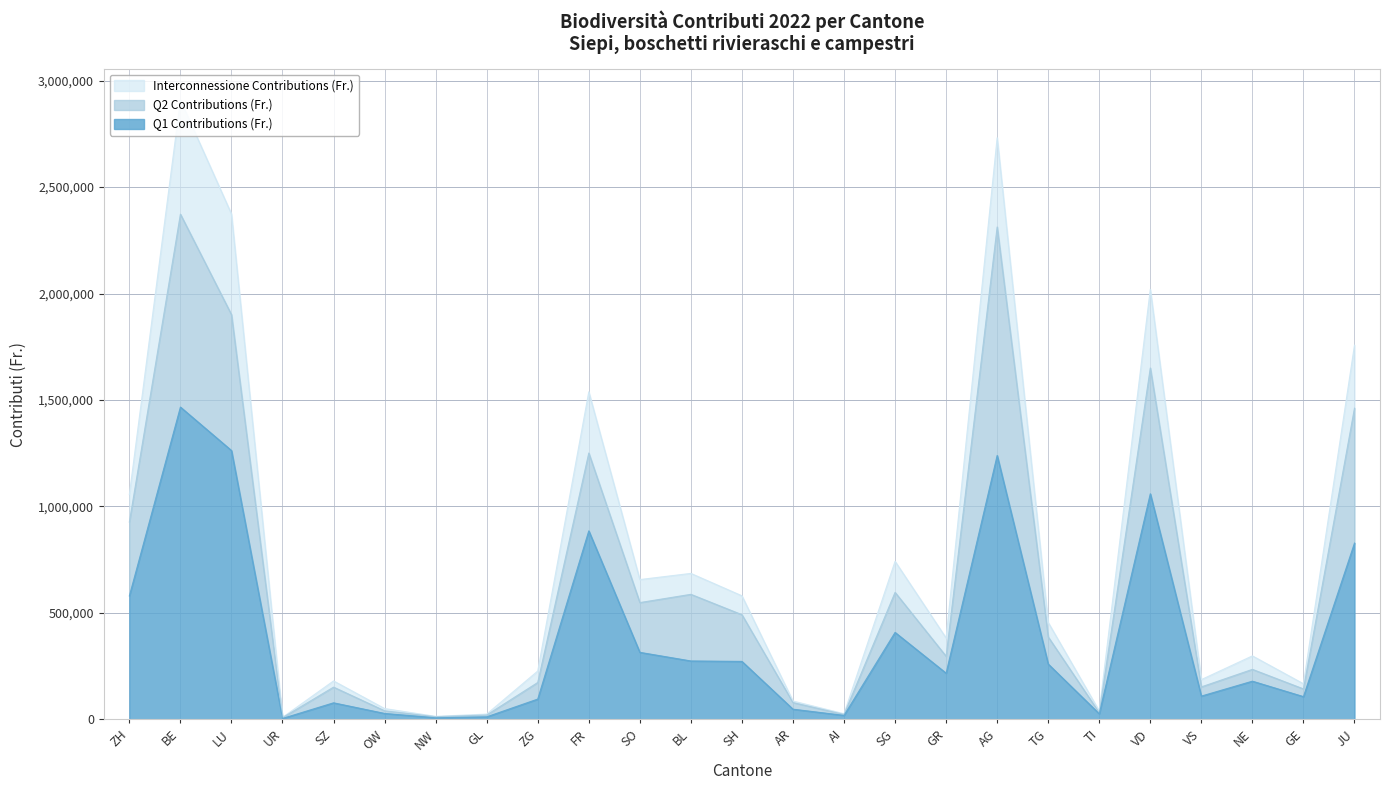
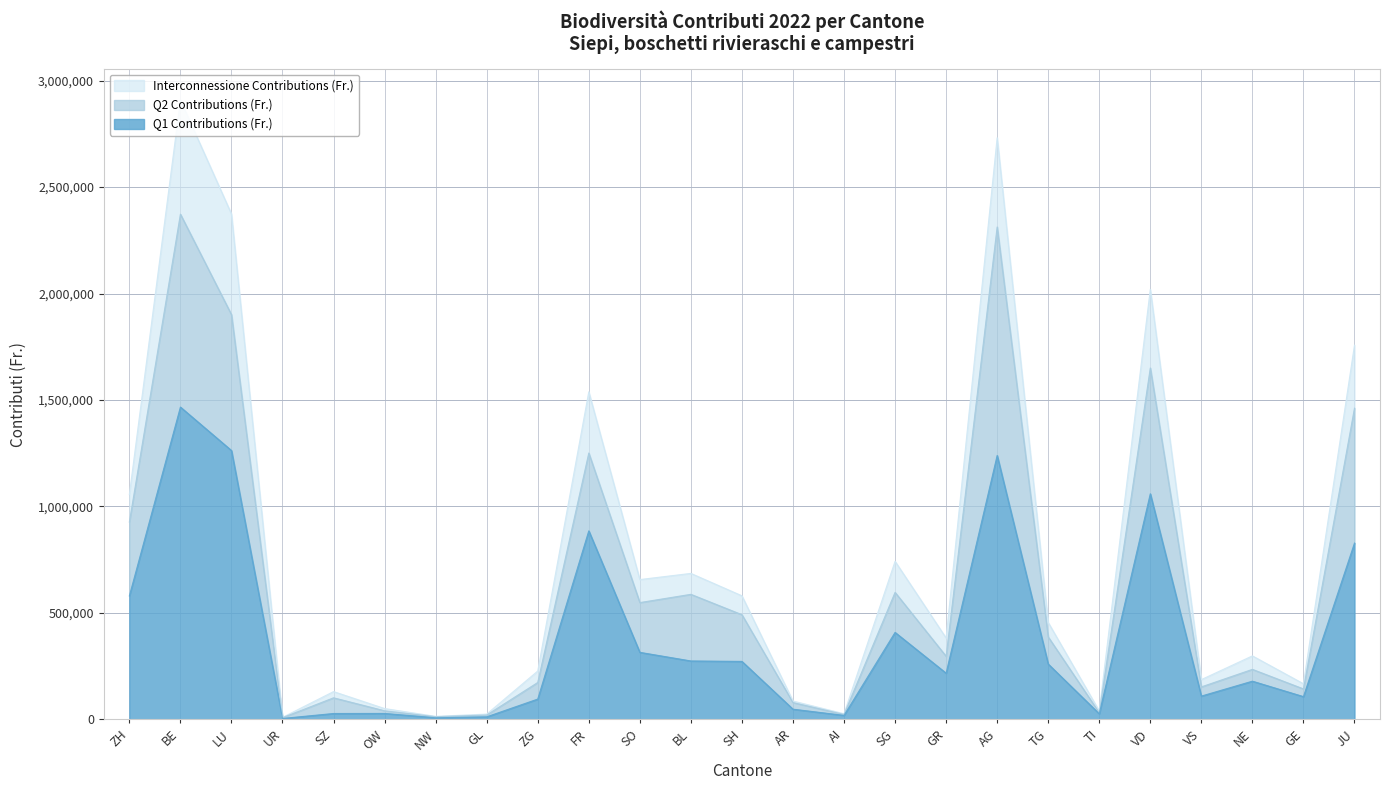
Q1 Contributions (Fr.), SZ: 80,000 -> 30,000
